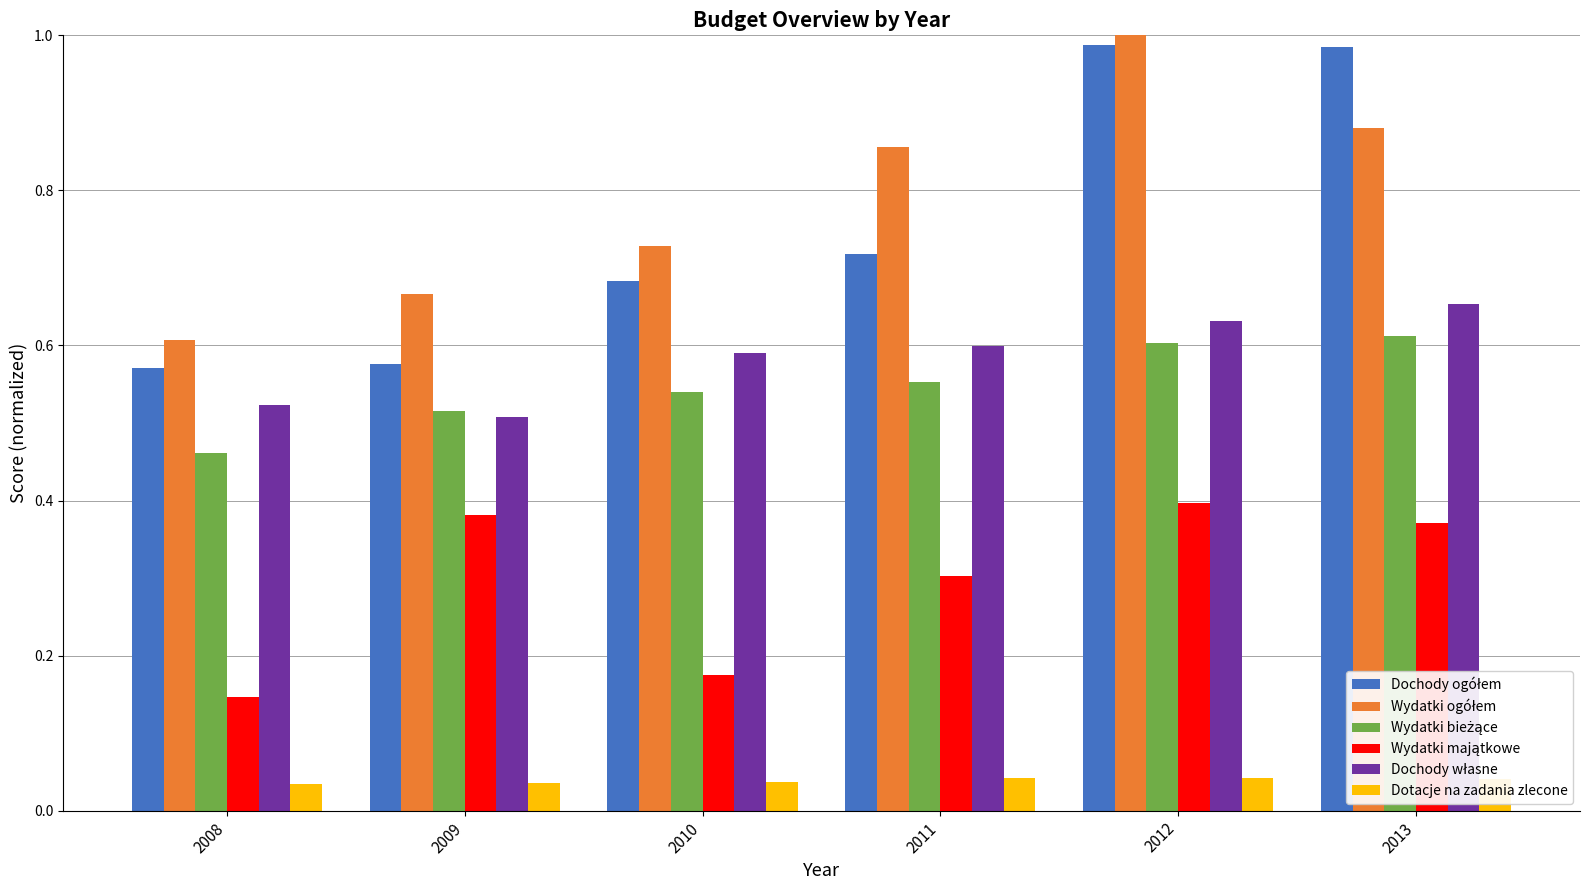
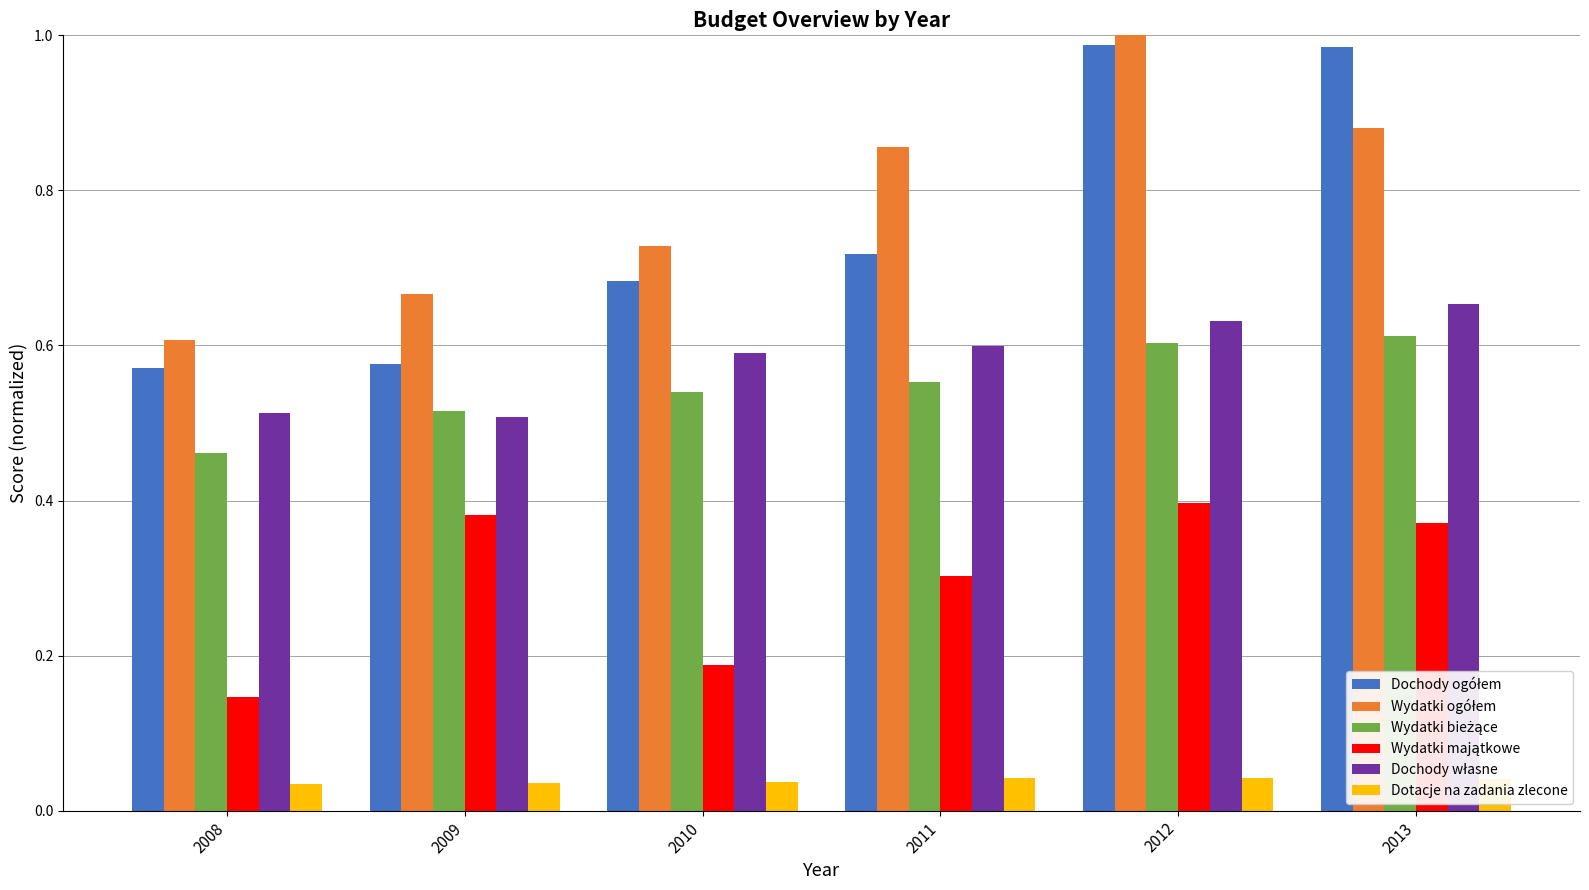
Dochody własne, 2008: 0.52 -> 0.51
Wydatki majątkowe, 2010: 0.17 -> 0.19
